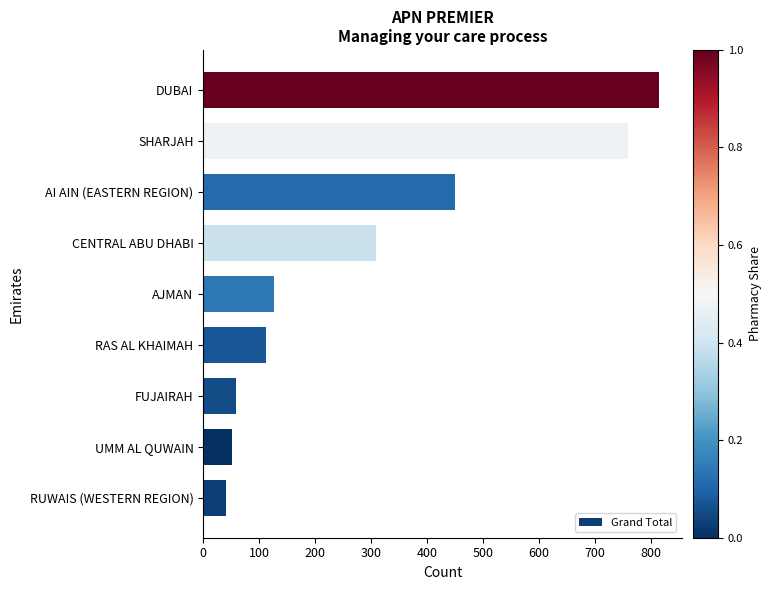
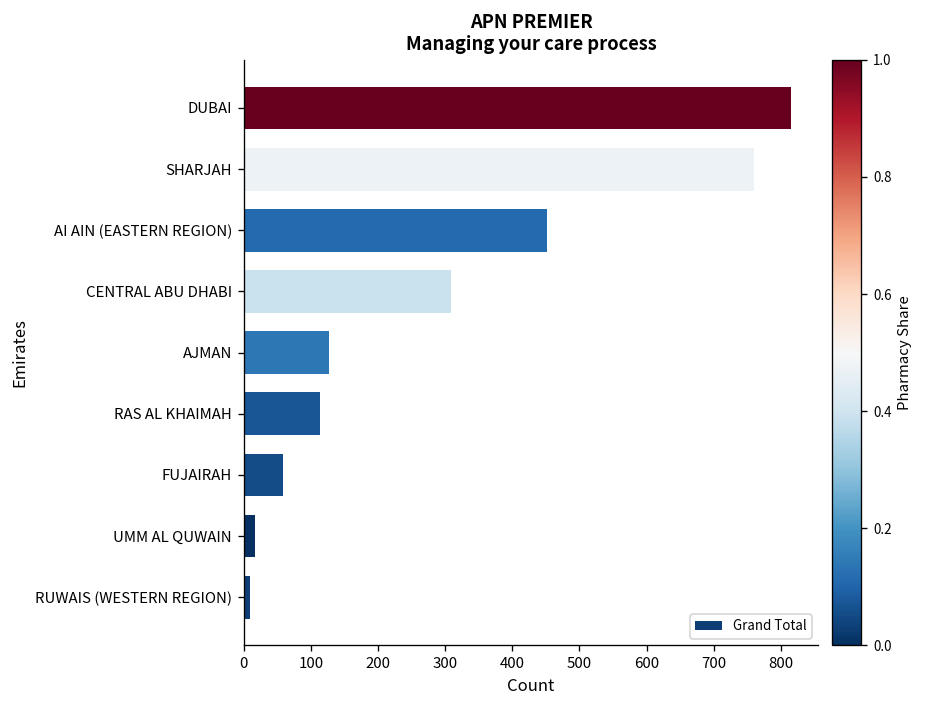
UMM AL QUWAIN: 50 -> 20
RUWAIS (WESTERN REGION): 40 -> 10
